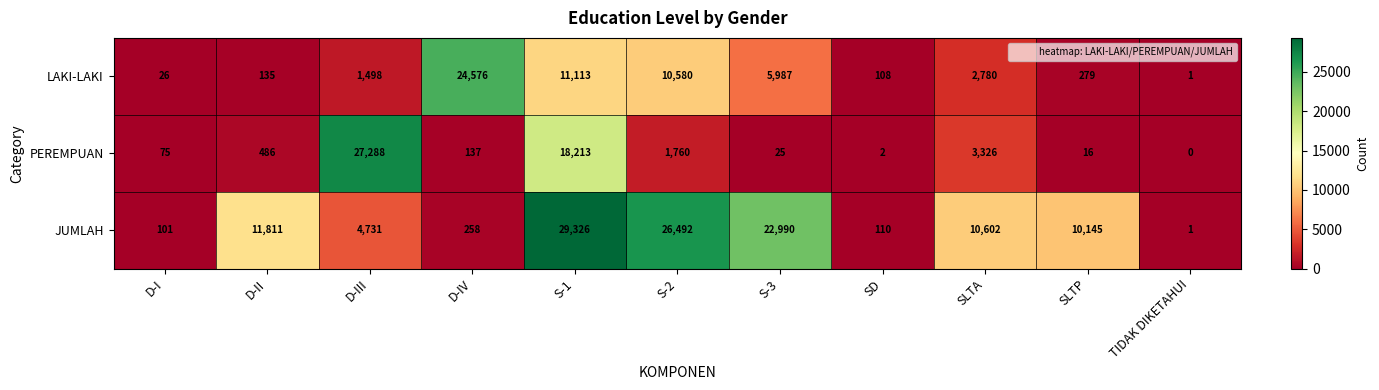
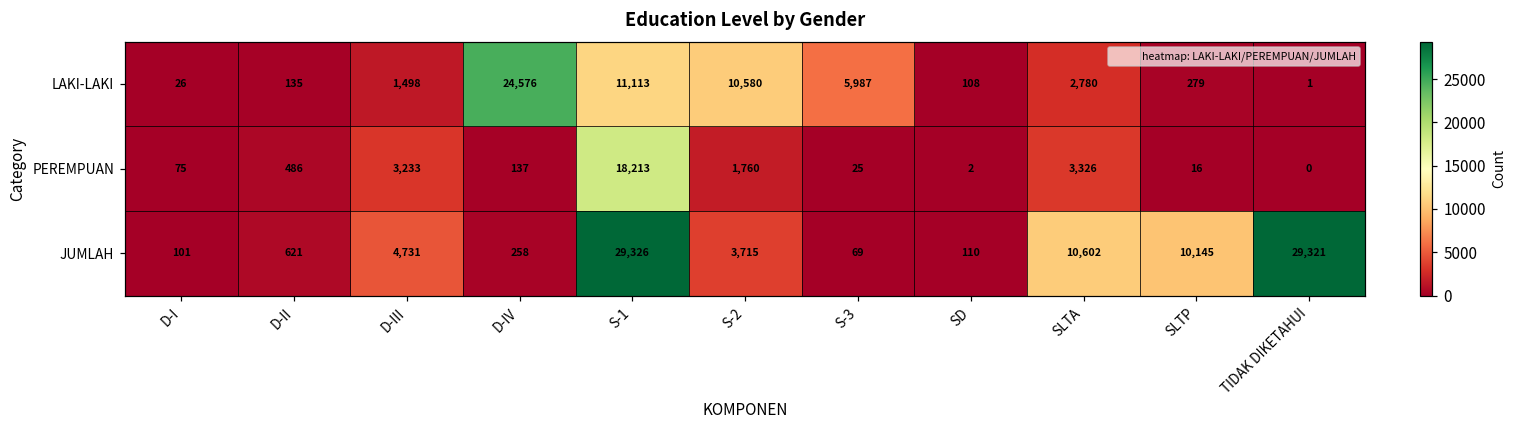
PEREMPUAN, D-III: 27,288 -> 3,233
JUMLAH, D-II: 11,811 -> 621
JUMLAH, S-2: 26,492 -> 3,715
JUMLAH, S-3: 22,990 -> 69
JUMLAH, TIDAK DIKETAHUI: 1 -> 29,321
